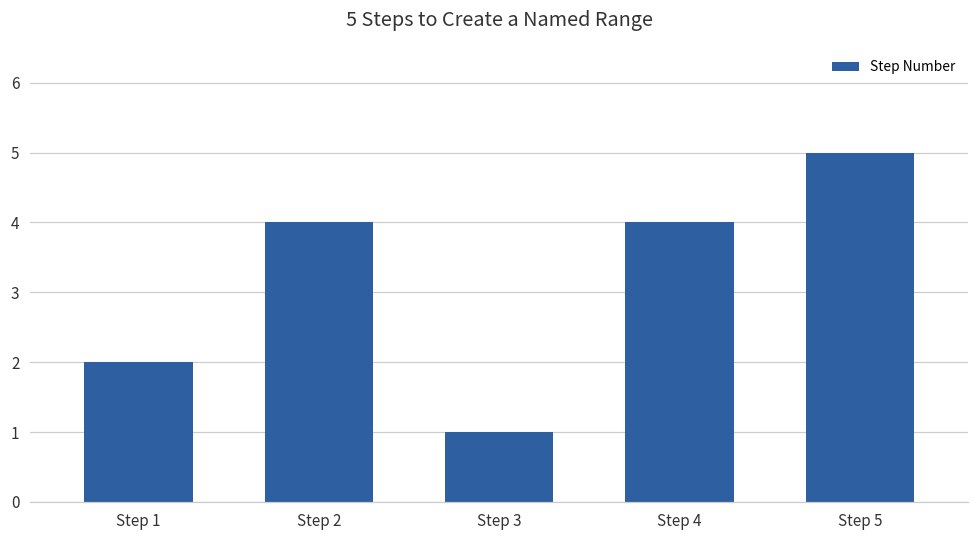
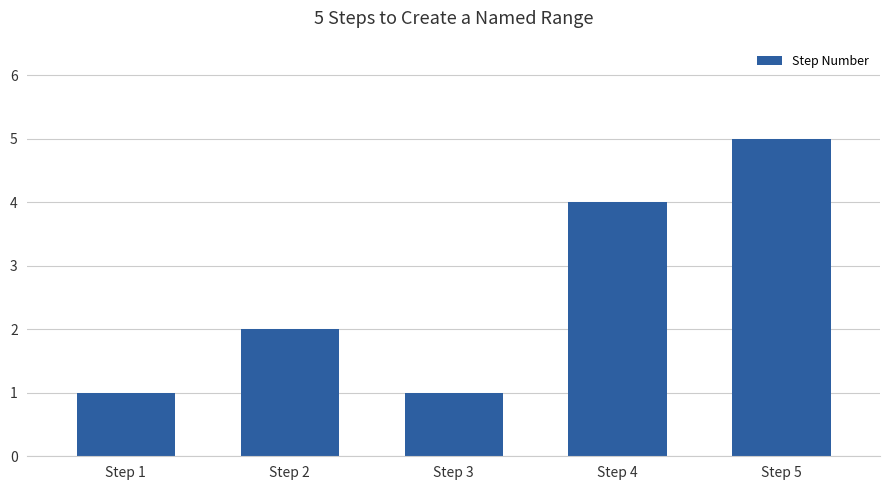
Step 1: 2 -> 1
Step 2: 4 -> 2
